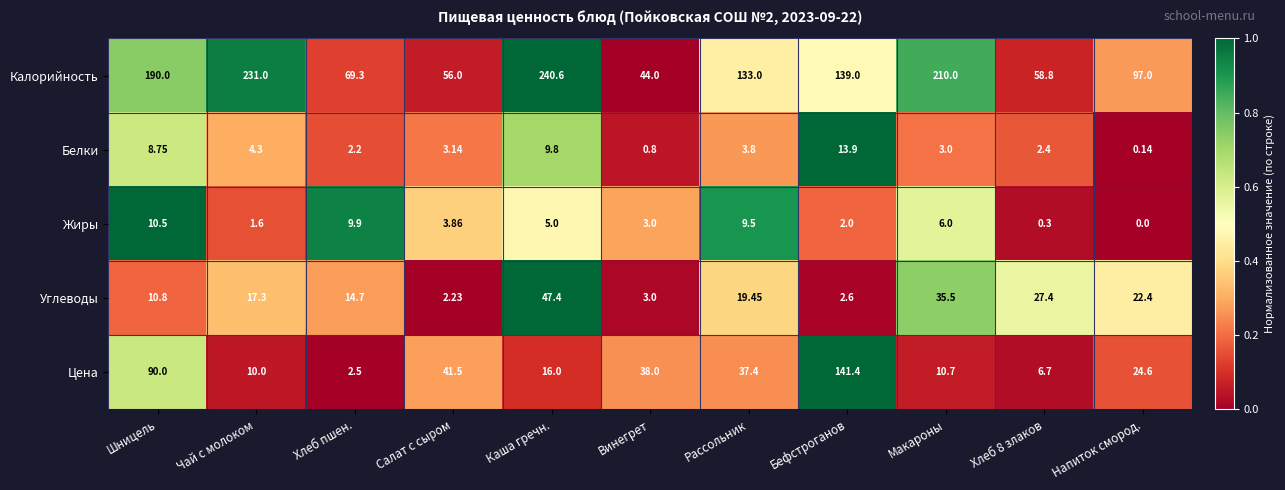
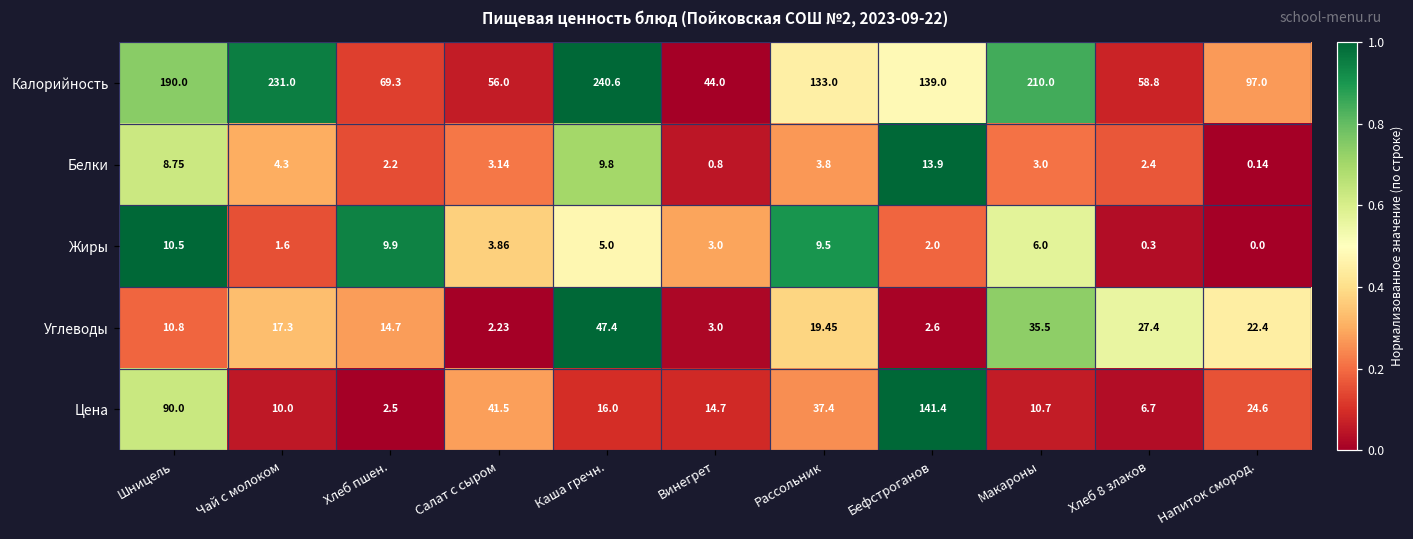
Цена, Винегрет: 38.0 -> 14.7
